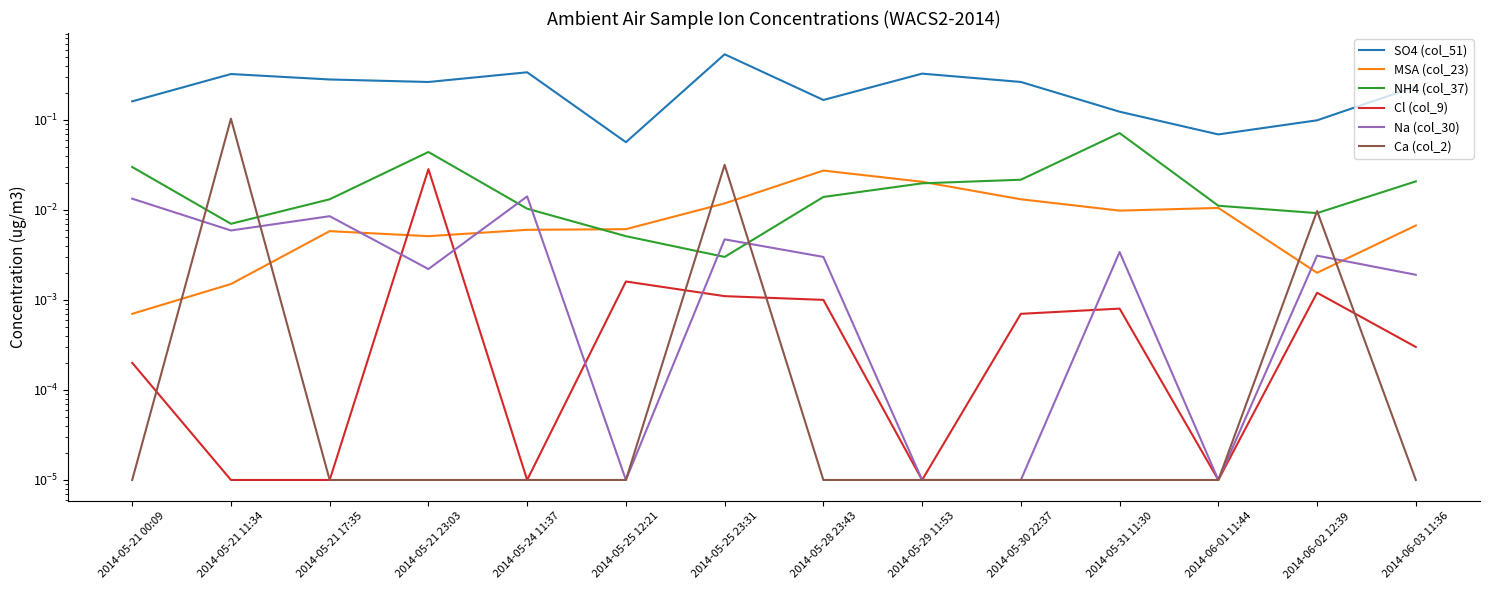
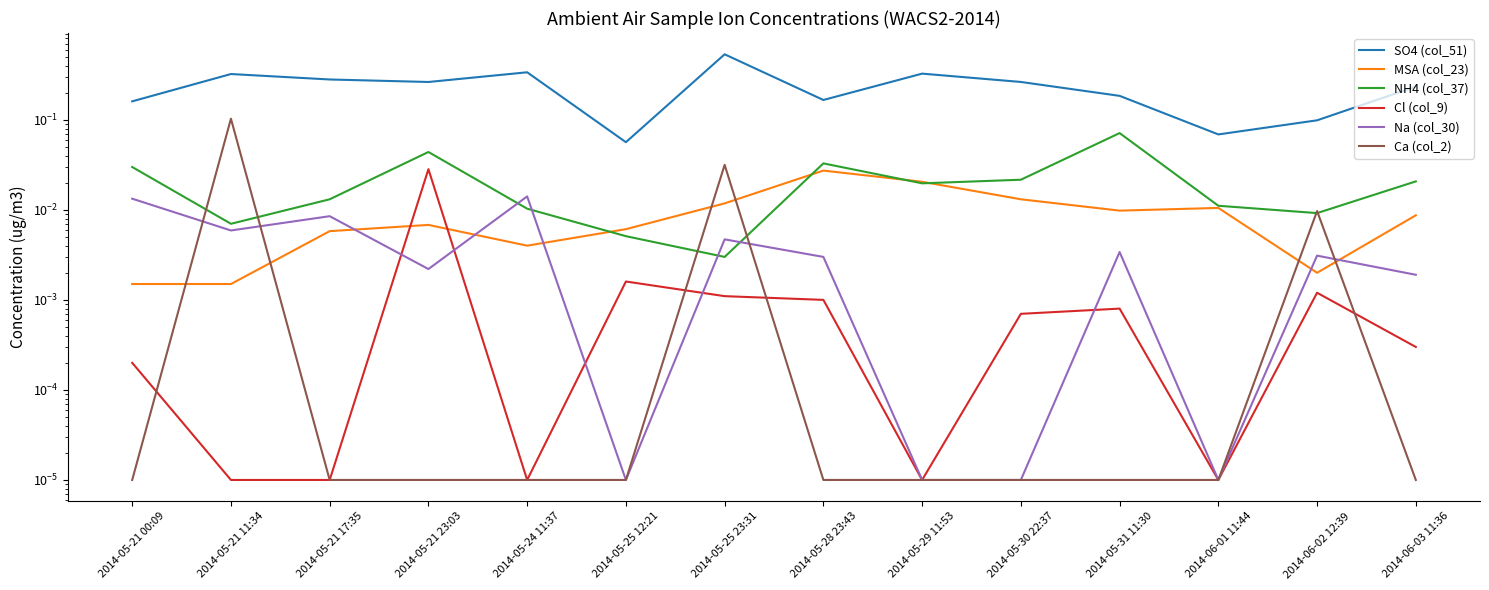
MSA (col_23), 2014-05-21 00:09: 0.0007 -> 0.0015
MSA (col_23), 2014-05-21 23:03: 0.005 -> 0.007
MSA (col_23), 2014-05-24 11:37: 0.006 -> 0.004
NH4 (col_37), 2014-05-28 23:43: 0.014 -> 0.033
SO4 (col_51), 2014-05-31 11:30: 0.12 -> 0.18
MSA (col_23), 2014-06-03 11:36: 0.007 -> 0.009
